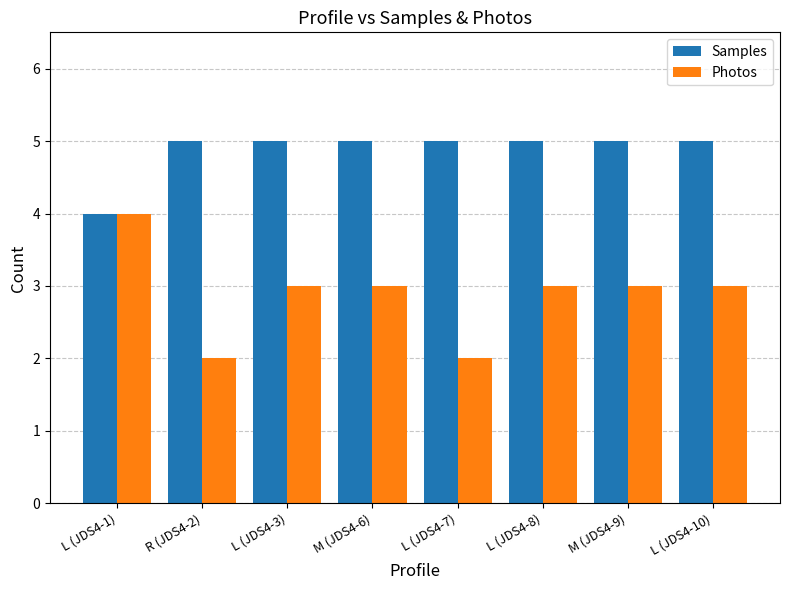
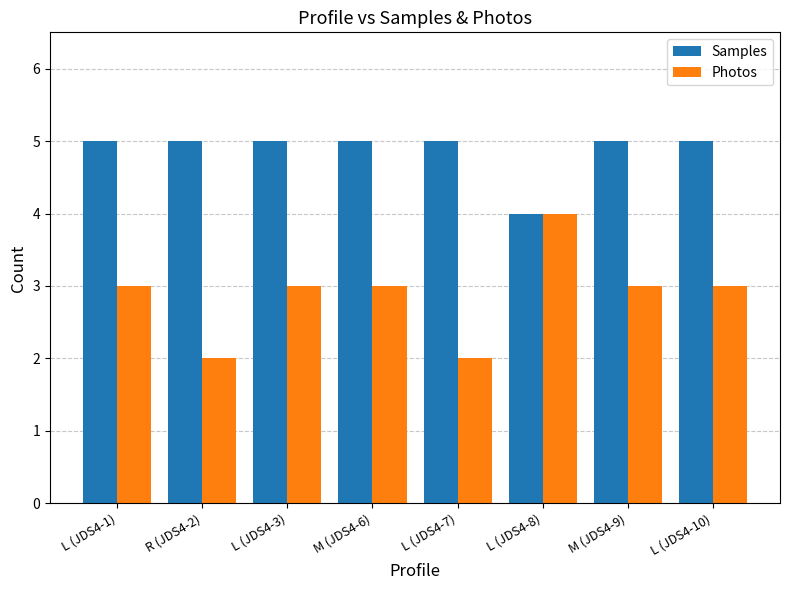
Samples, L (JDS4-1): 4 -> 5
Photos, L (JDS4-1): 4 -> 3
Samples, L (JDS4-8): 5 -> 4
Photos, L (JDS4-8): 3 -> 4
